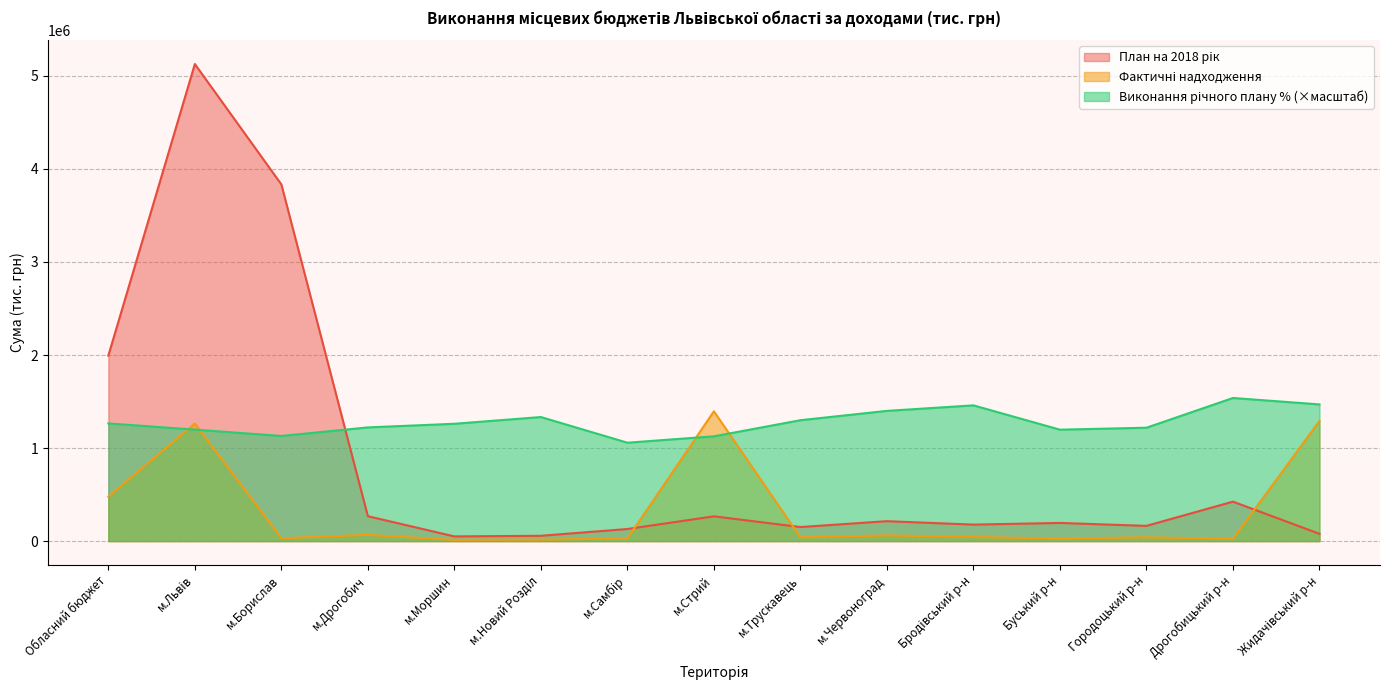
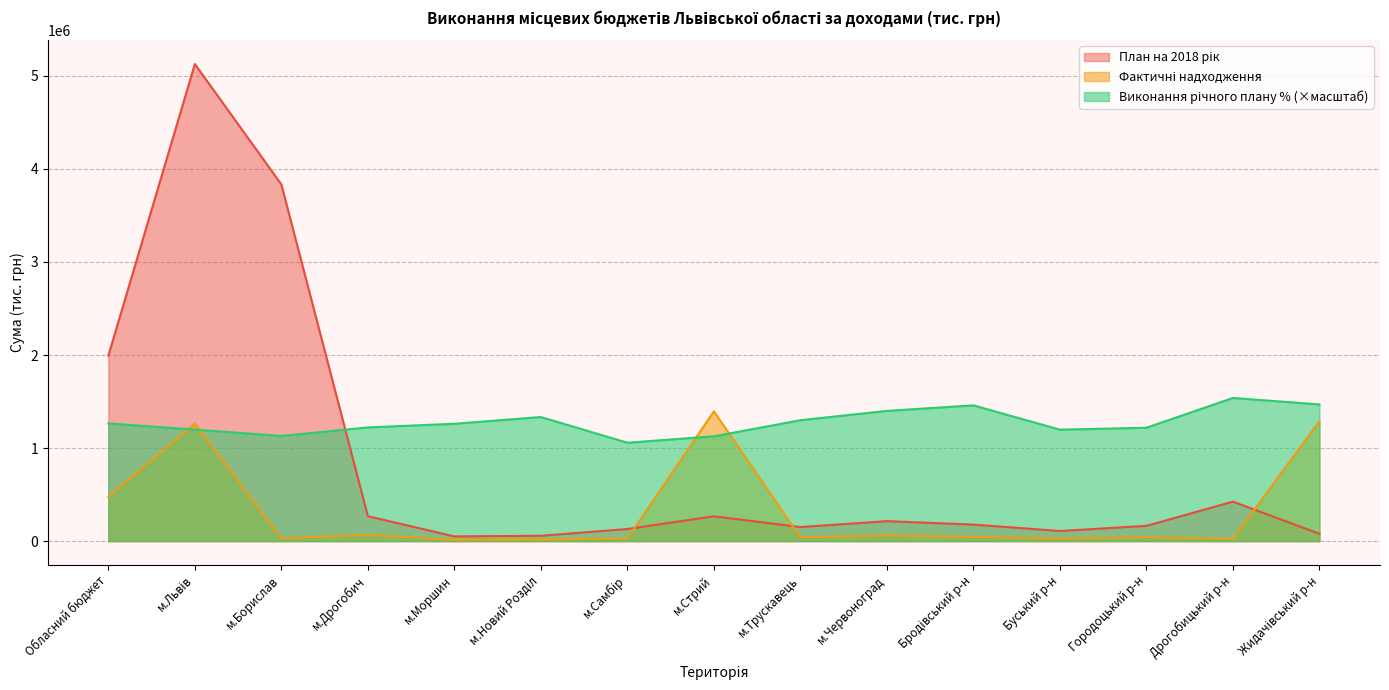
План на 2018 рік, Буський р-н: 200000 -> 100000
